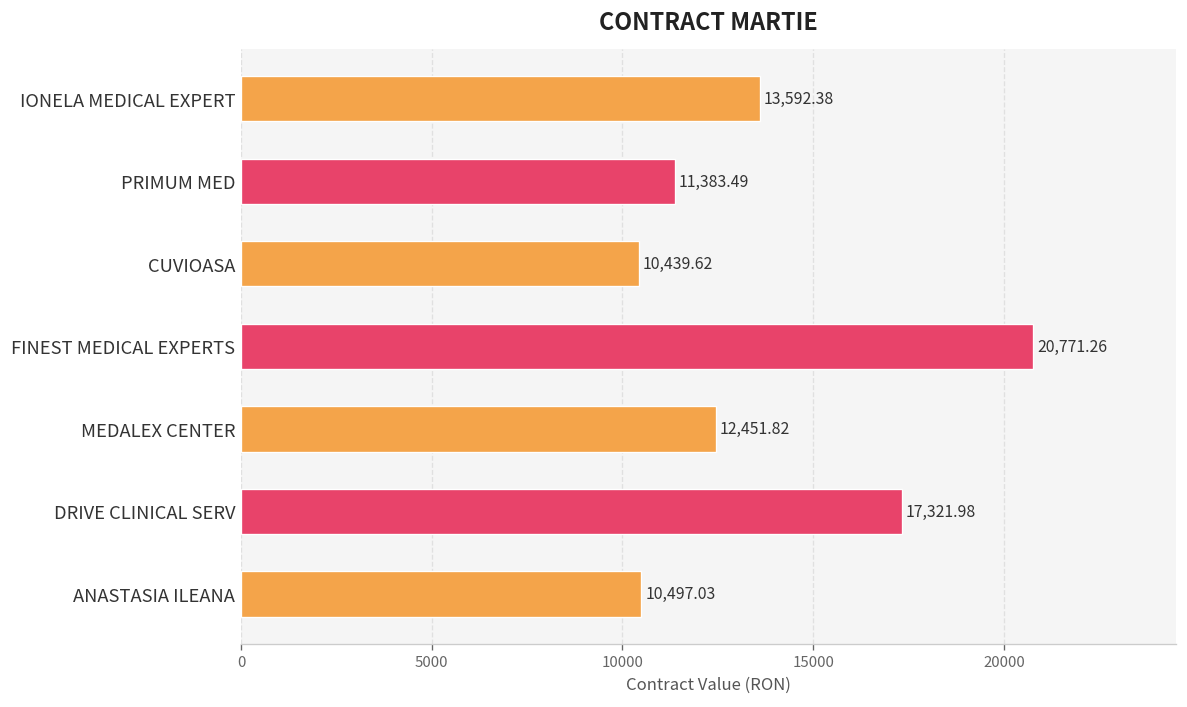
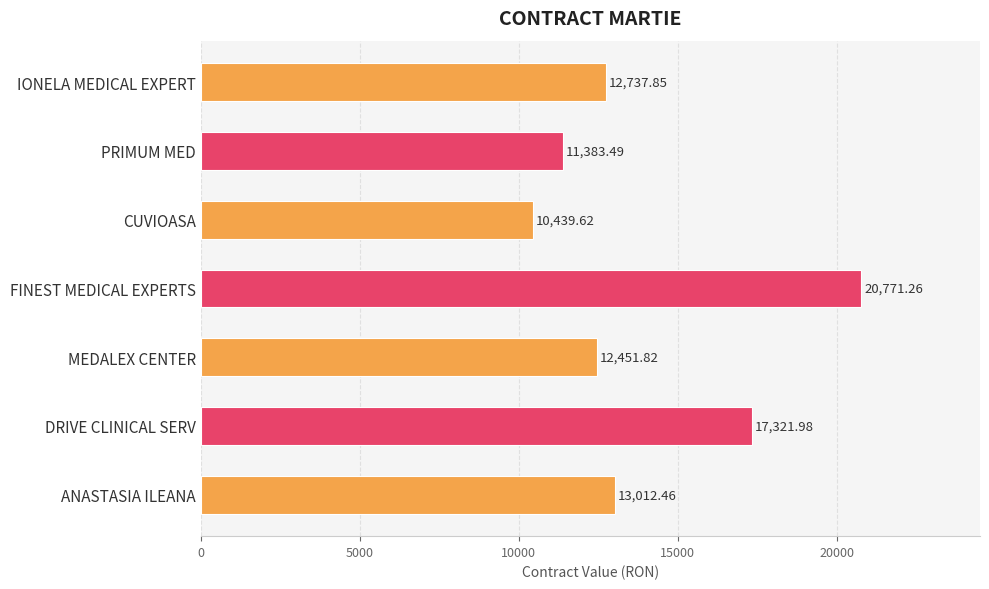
IONELA MEDICAL EXPERT: 13,592.38 -> 12,737.85
ANASTASIA ILEANA: 10,497.03 -> 13,012.46
